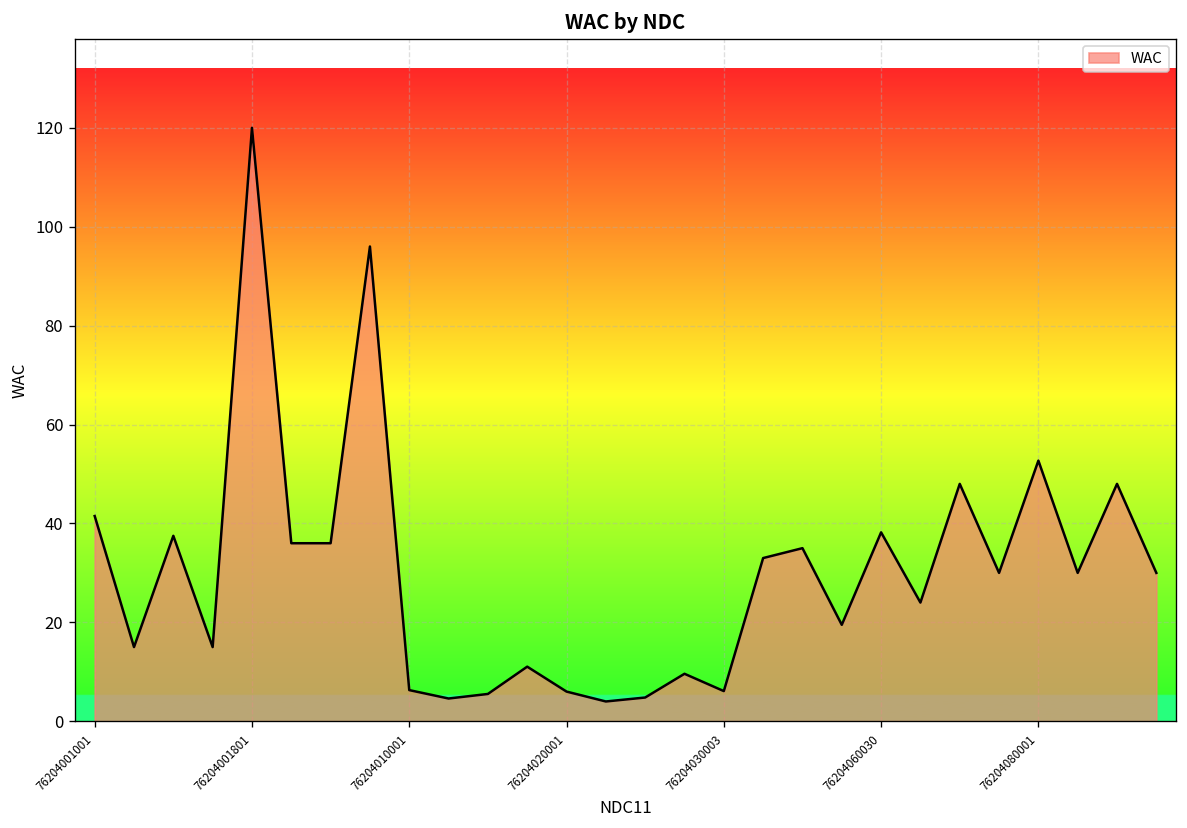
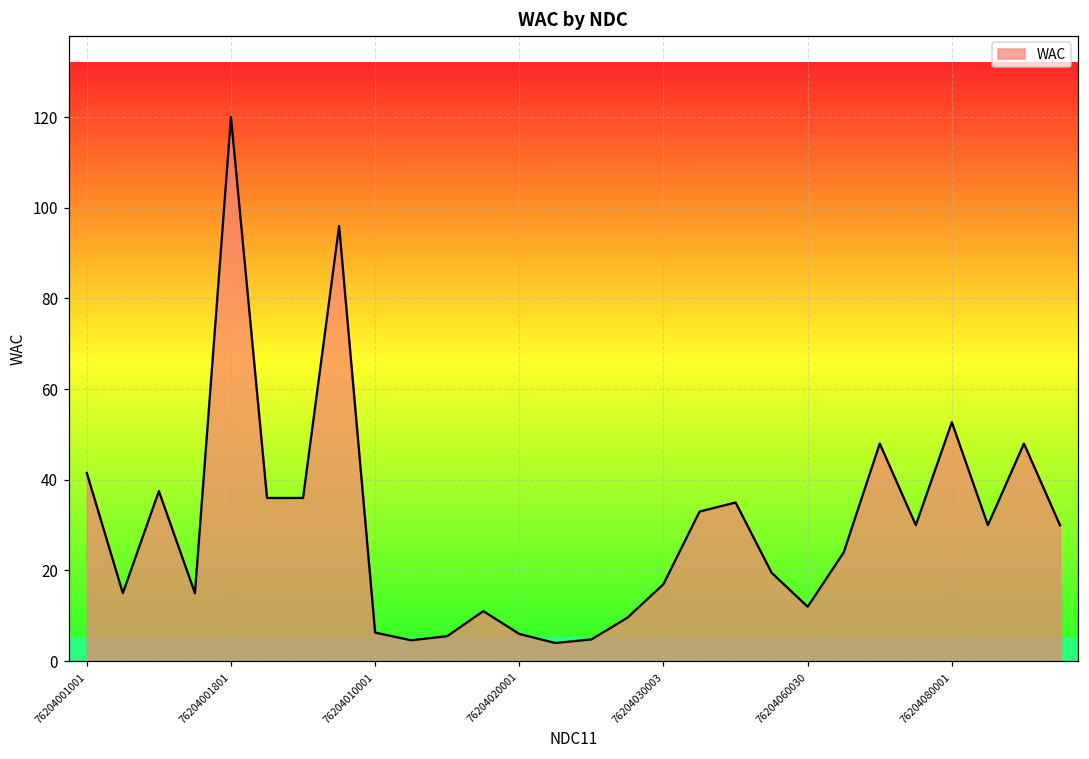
76204030003: 6 -> 17
76204060030: 38 -> 12
